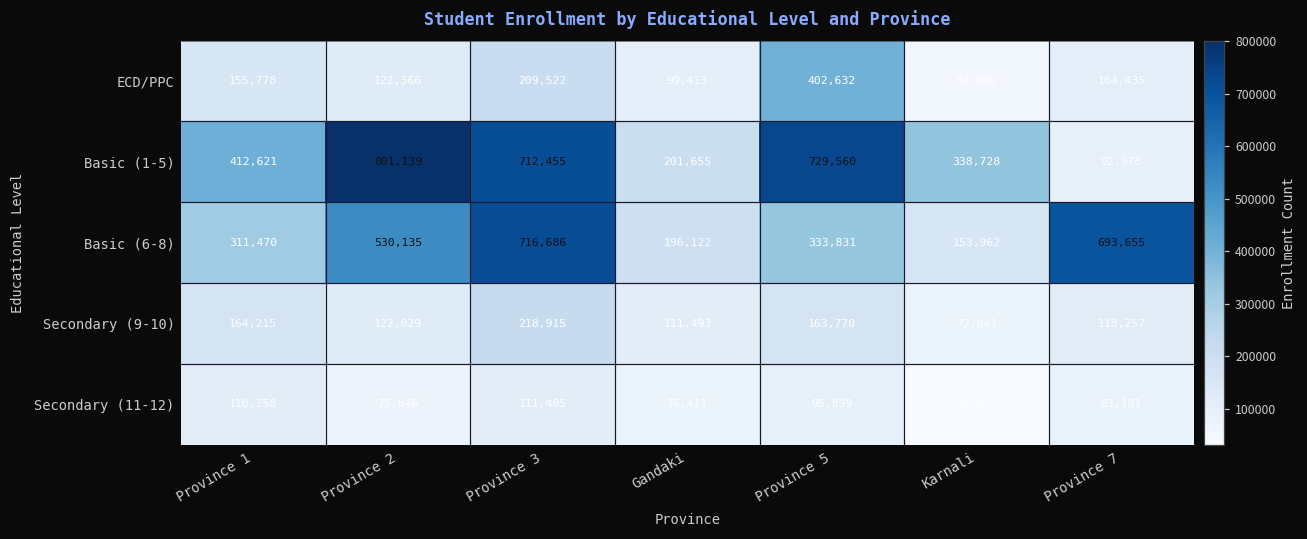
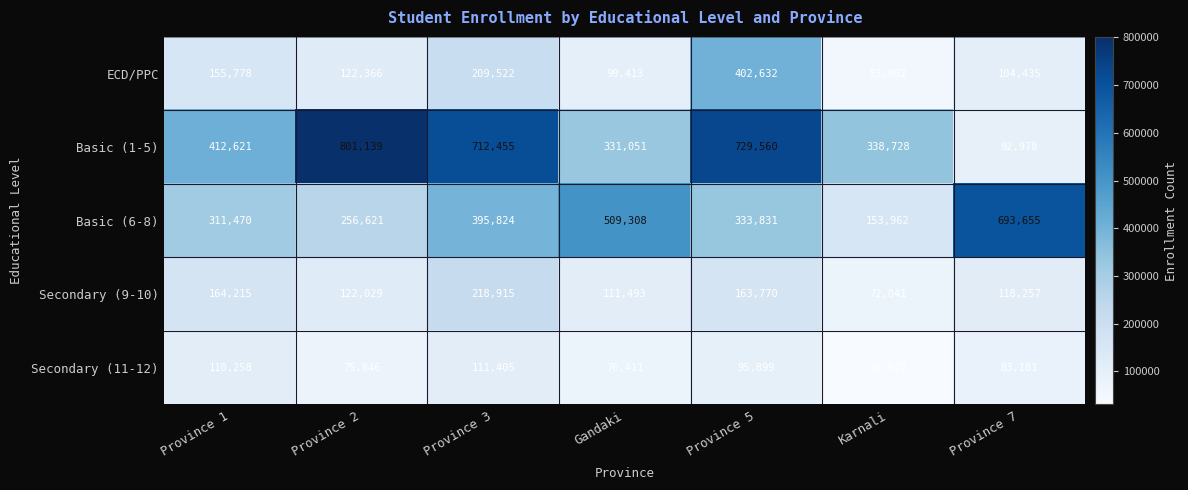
Basic (1-5), Gandaki: 201,655 -> 331,051
Basic (6-8), Province 2: 530,135 -> 256,621
Basic (6-8), Province 3: 716,686 -> 395,824
Basic (6-8), Gandaki: 196,122 -> 509,308
